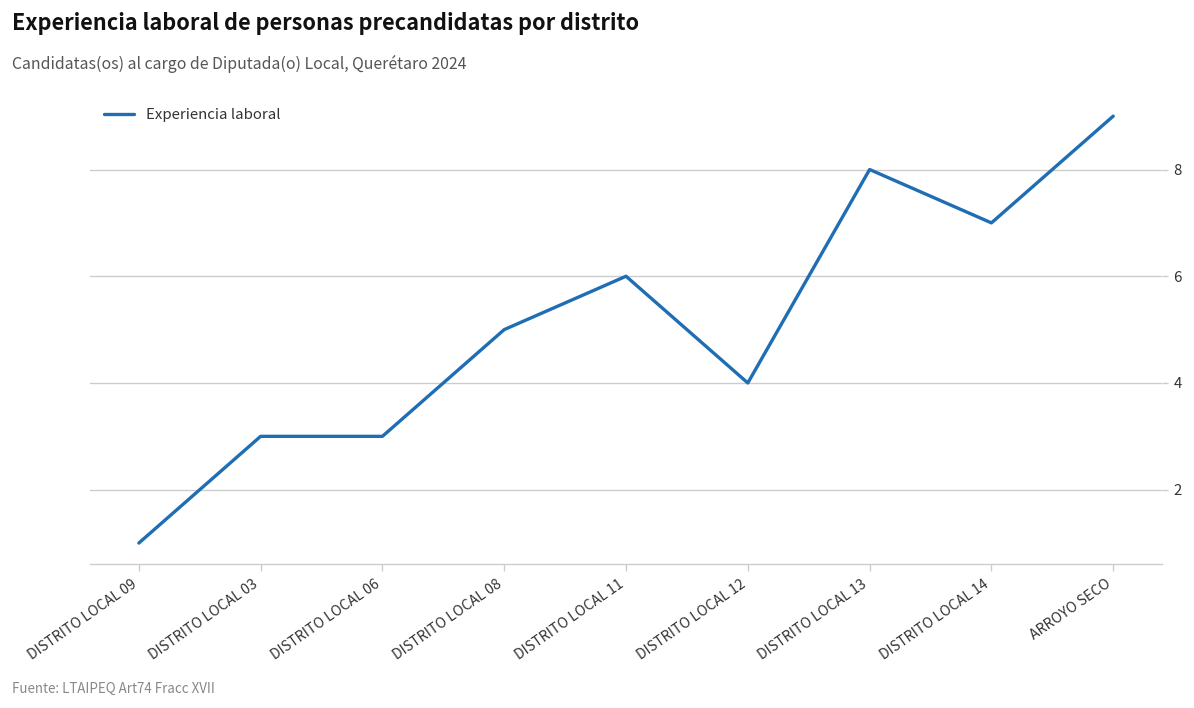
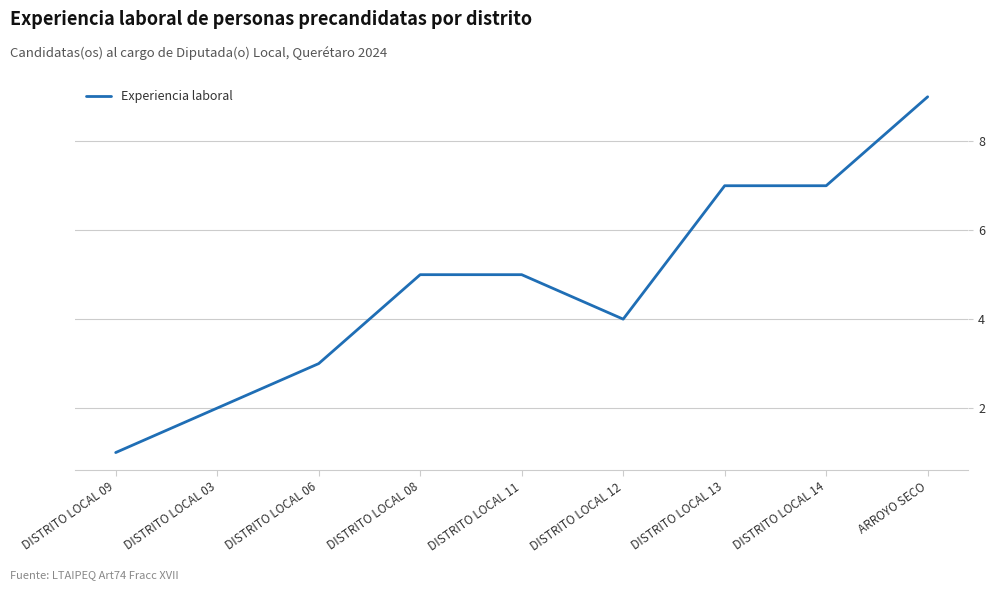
DISTRITO LOCAL 03: 3 -> 2
DISTRITO LOCAL 11: 6 -> 5
DISTRITO LOCAL 13: 8 -> 7
